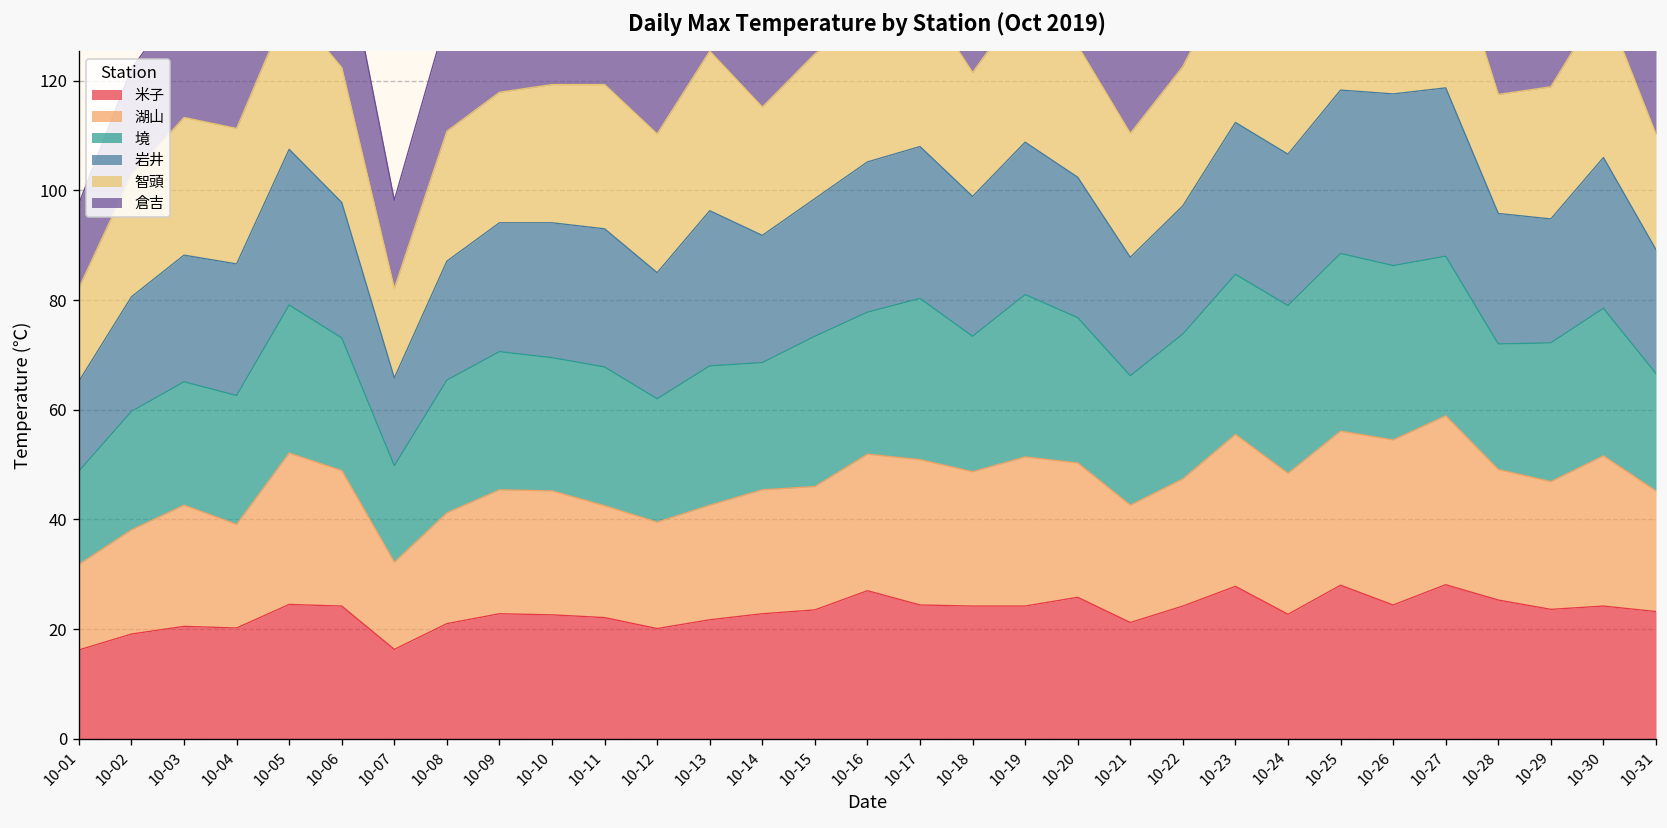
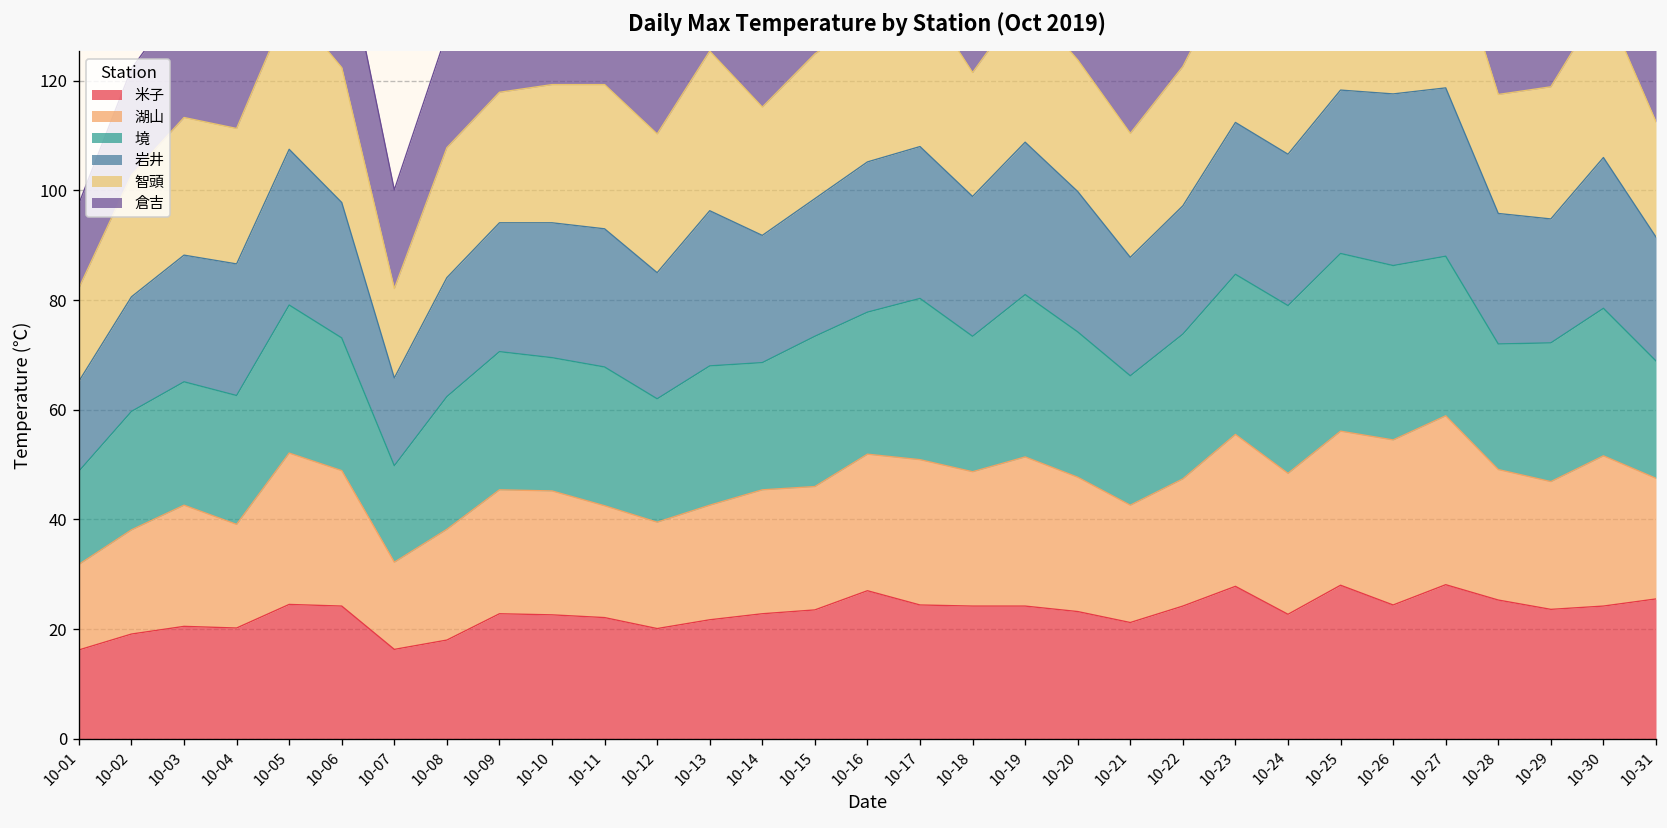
倉吉, 10-07: 16 -> 18
米子, 10-08: 21 -> 18
米子, 10-20: 26 -> 23
米子, 10-31: 23 -> 26
